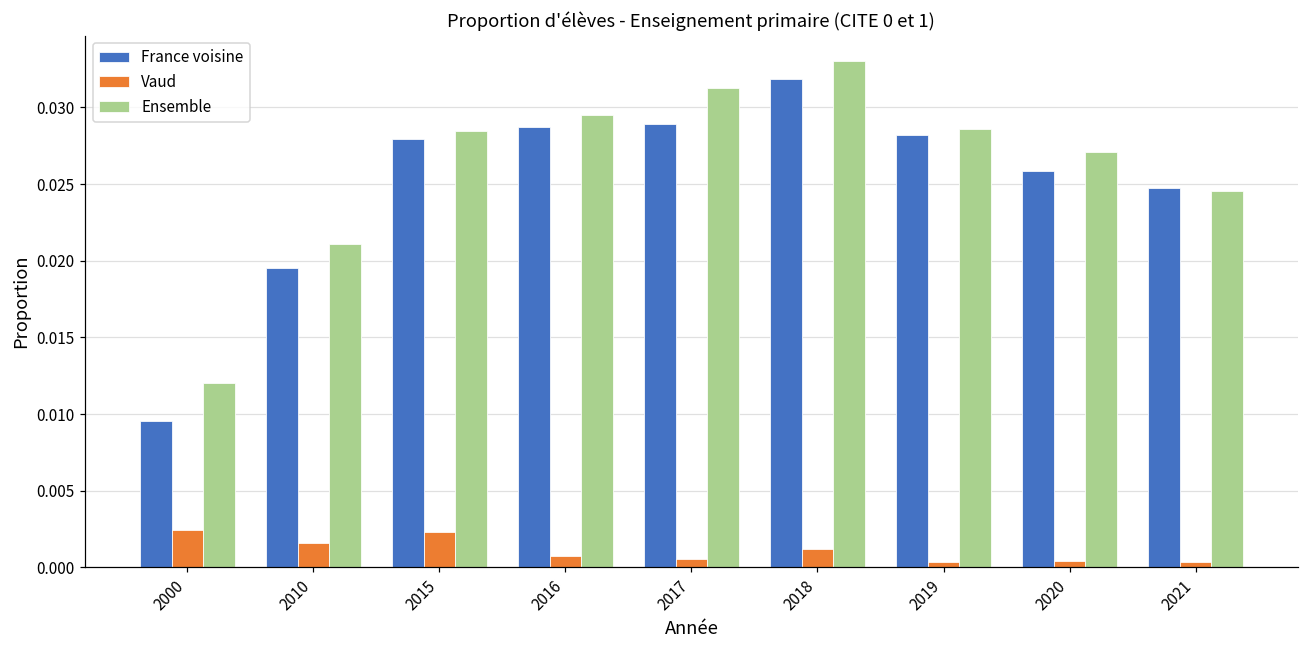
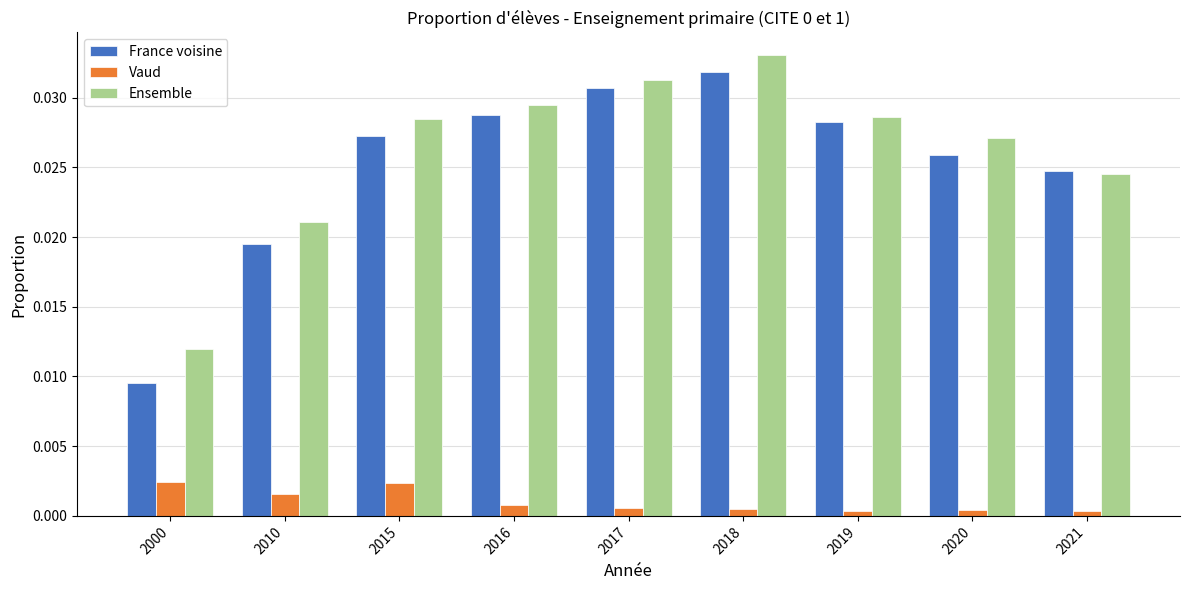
France voisine, 2015: 0.0280 -> 0.0272
France voisine, 2017: 0.0289 -> 0.0307
Vaud, 2018: 0.0012 -> 0.0005
